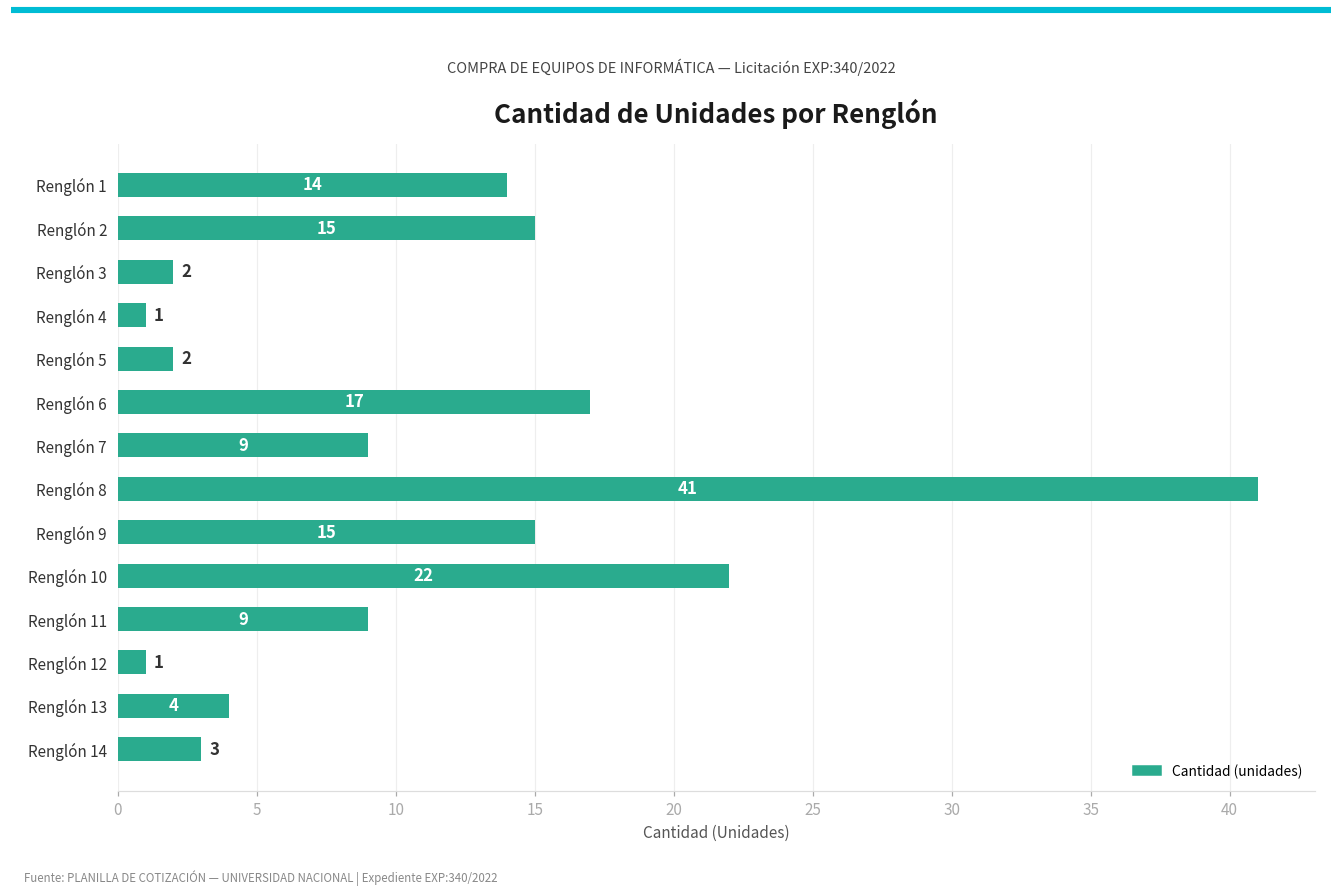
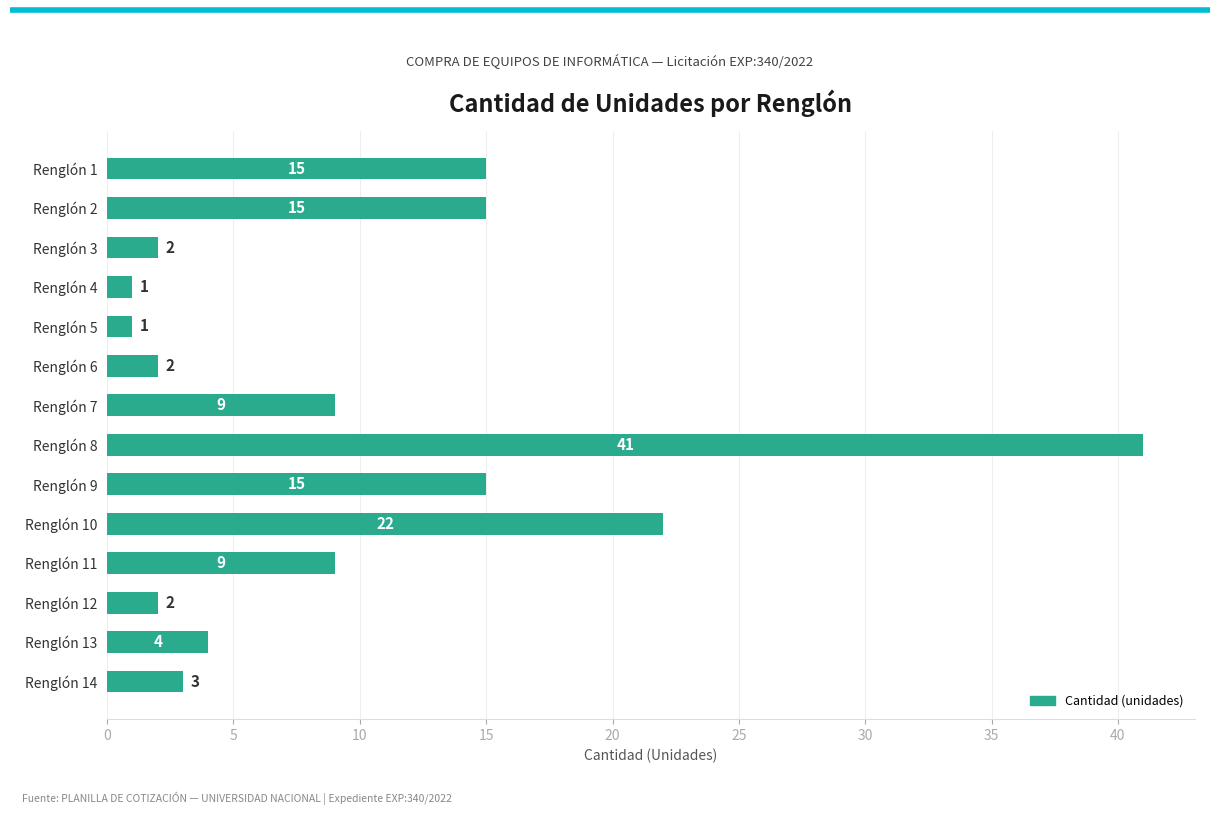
Renglón 1: 14 -> 15
Renglón 5: 2 -> 1
Renglón 6: 17 -> 2
Renglón 12: 1 -> 2
